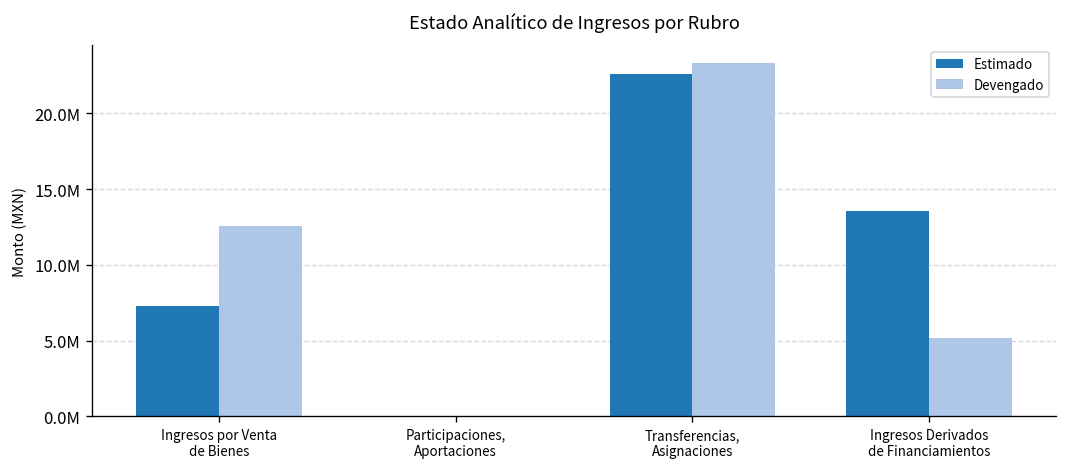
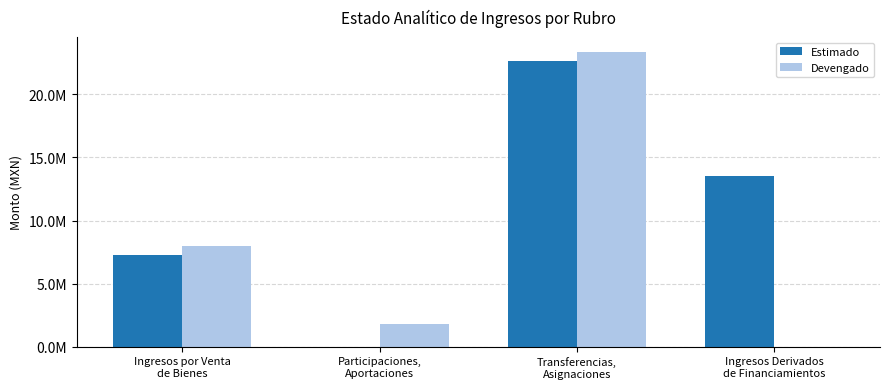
Devengado, Ingresos por Venta de Bienes: 12600000 -> 8000000
Devengado, Participaciones, Aportaciones: 0 -> 1800000
Devengado, Ingresos Derivados de Financiamientos: 5200000 -> 0
